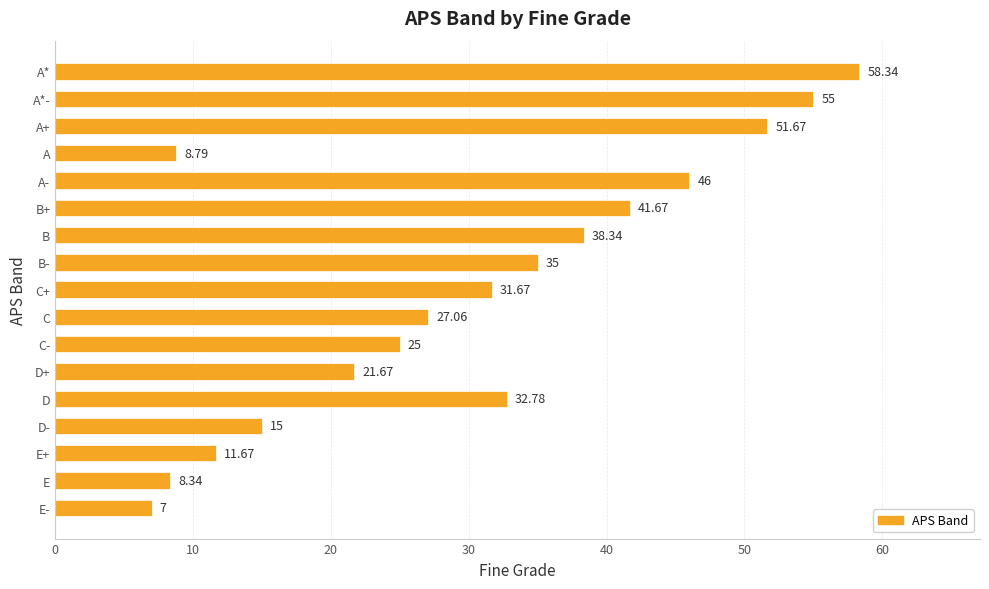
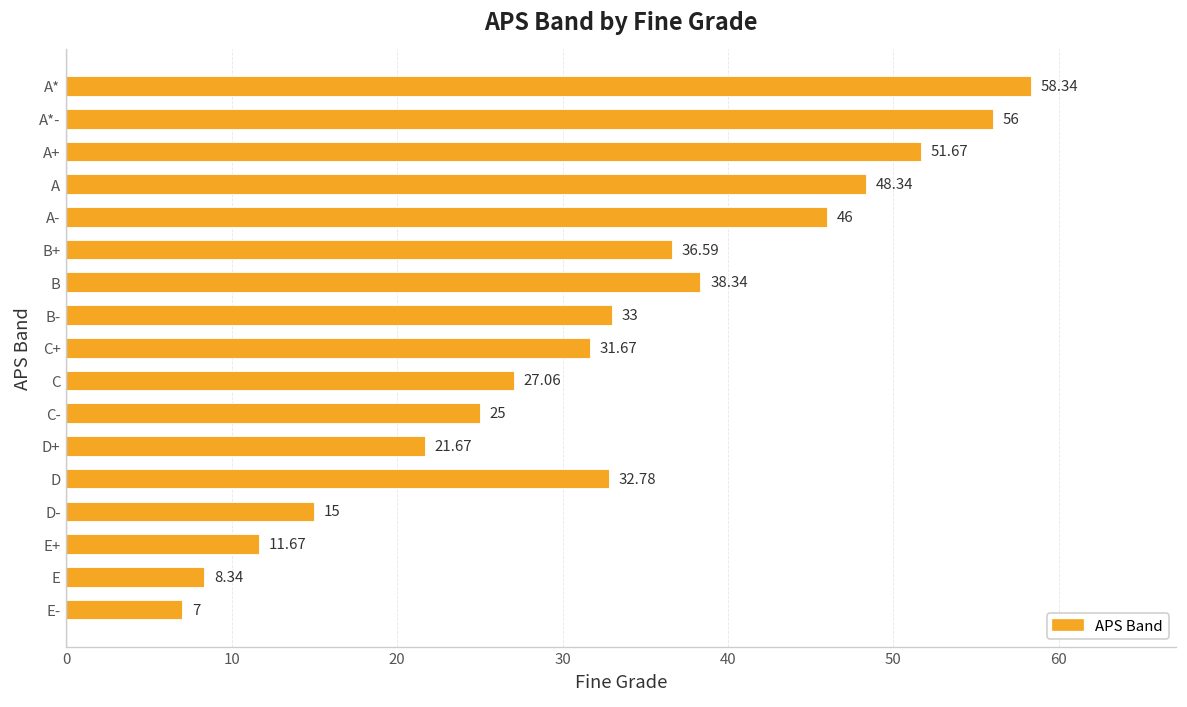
A*-: 55 -> 56
A: 8.79 -> 48.34
B+: 41.67 -> 36.59
B-: 35 -> 33
